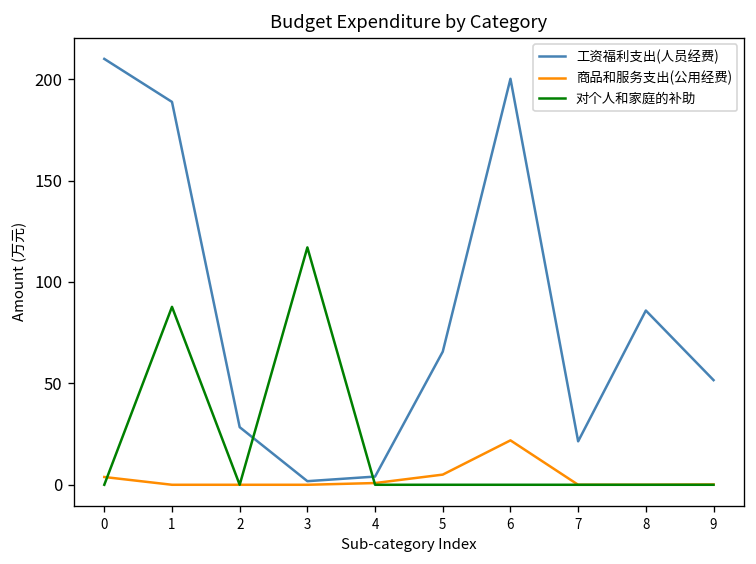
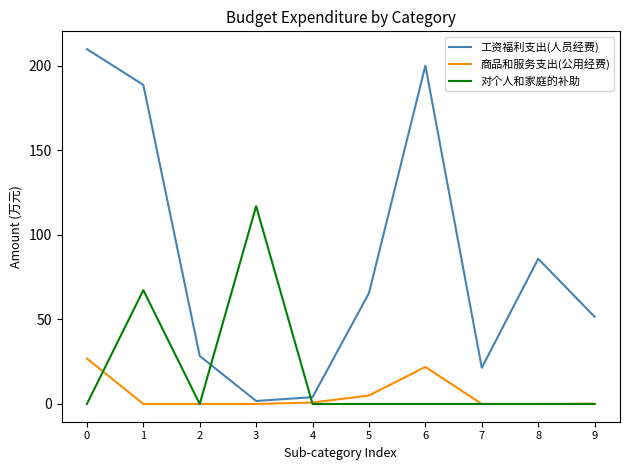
商品和服务支出(公用经费), 0: 4 -> 27
对个人和家庭的补助, 1: 88 -> 67
